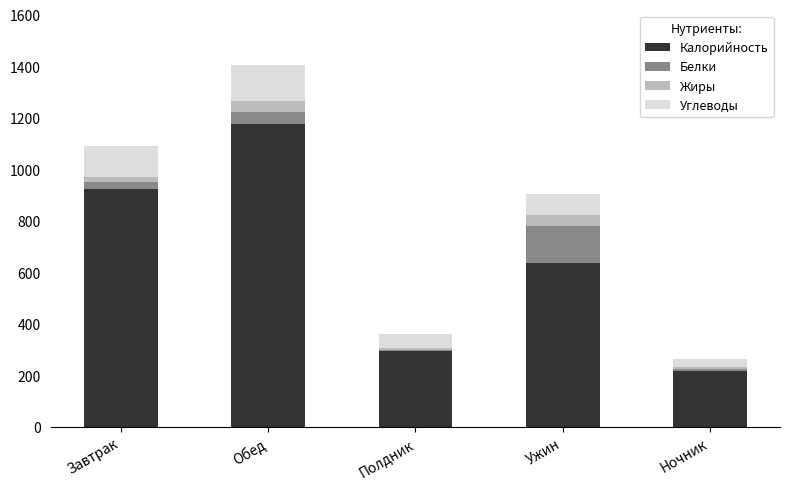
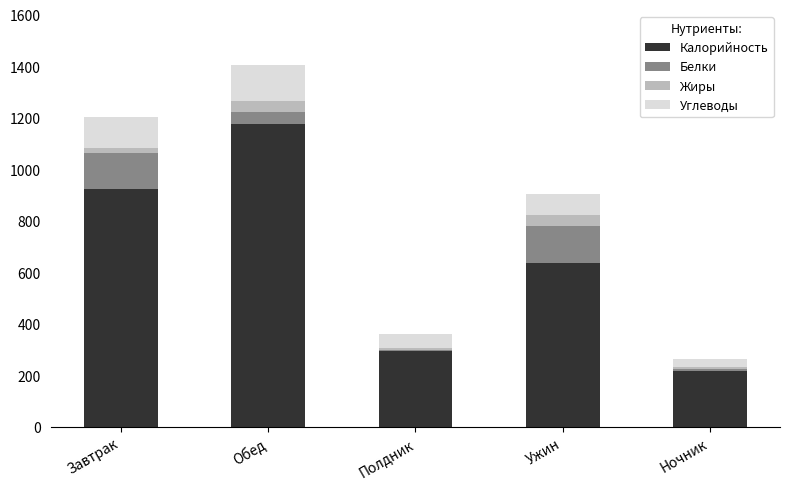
Белки, Завтрак: 30 -> 140
